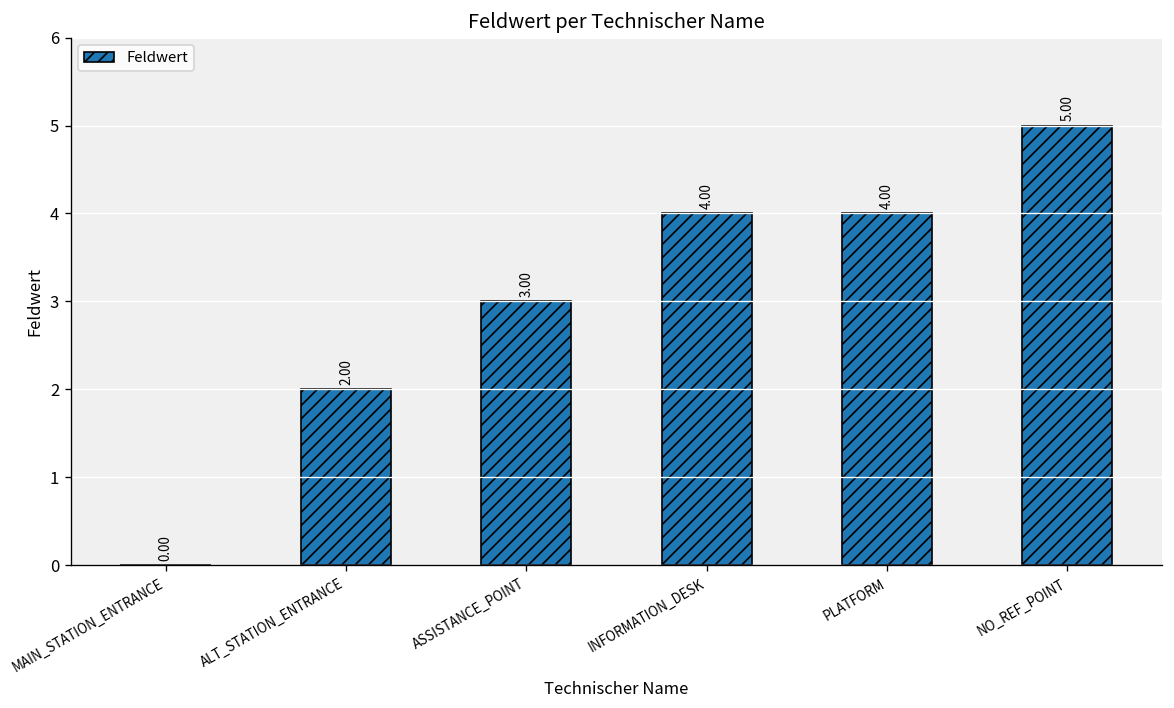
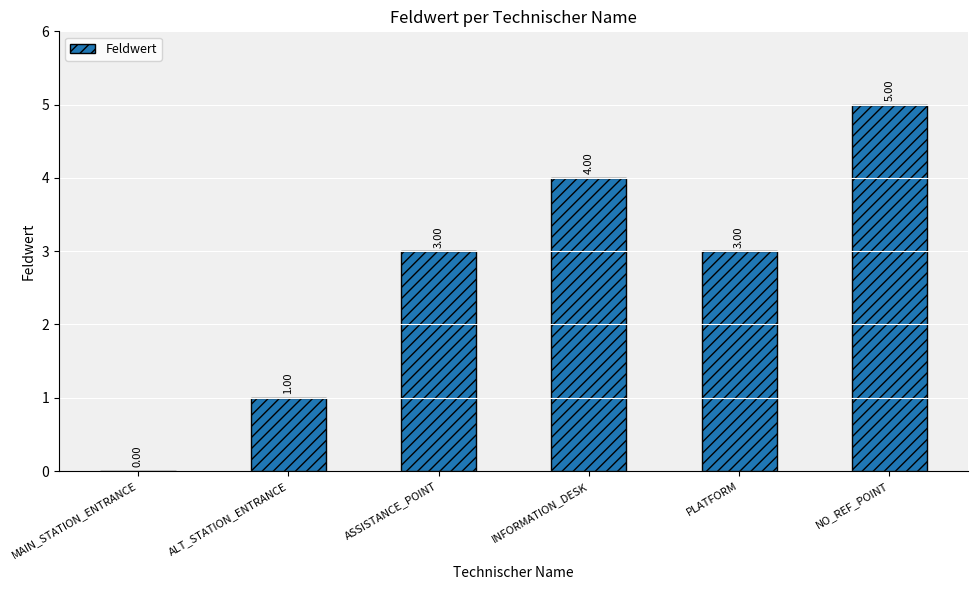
ALT_STATION_ENTRANCE: 2.00 -> 1.00
PLATFORM: 4.00 -> 3.00
